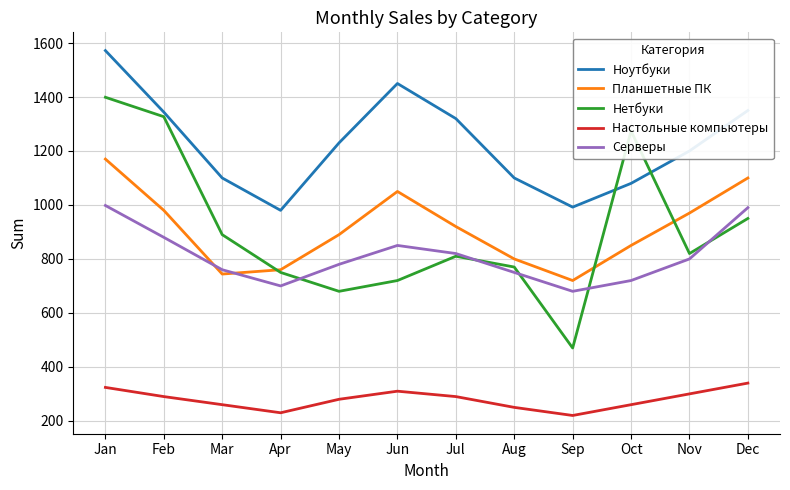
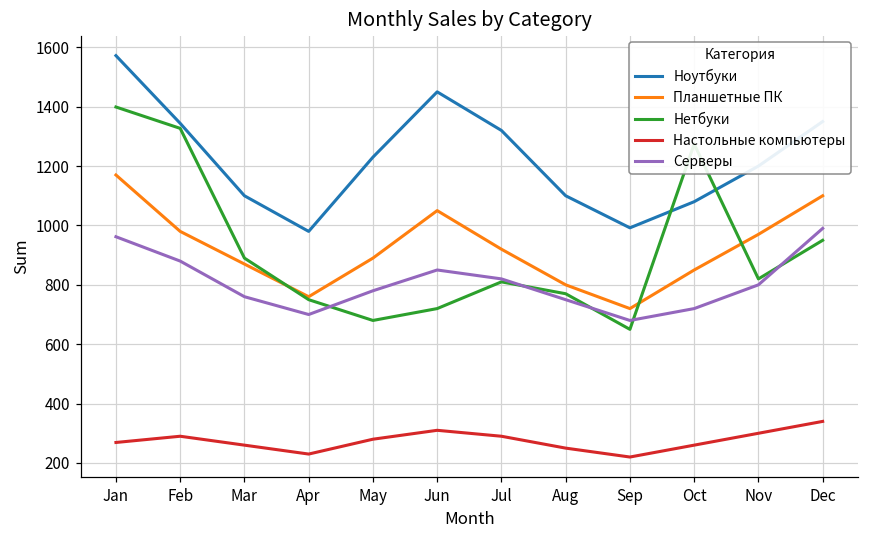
Настольные компьютеры, Jan: 320 -> 270
Серверы, Jan: 1000 -> 960
Планшетные ПК, Mar: 740 -> 870
Нетбуки, Sep: 470 -> 650
